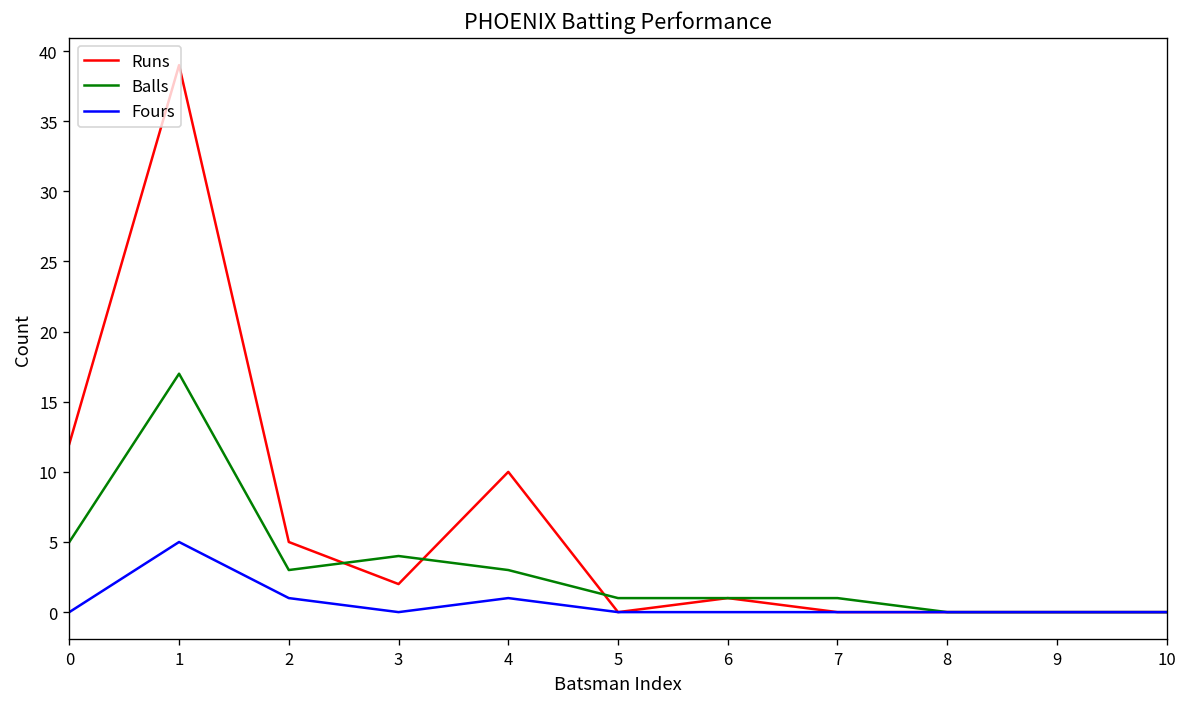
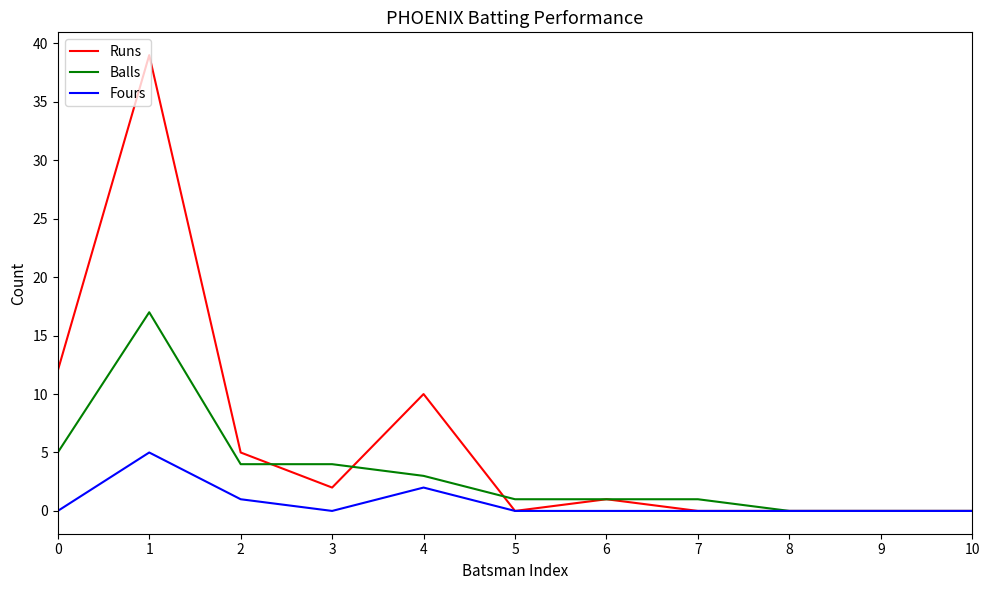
Balls, 2: 3 -> 4
Fours, 4: 1 -> 2
